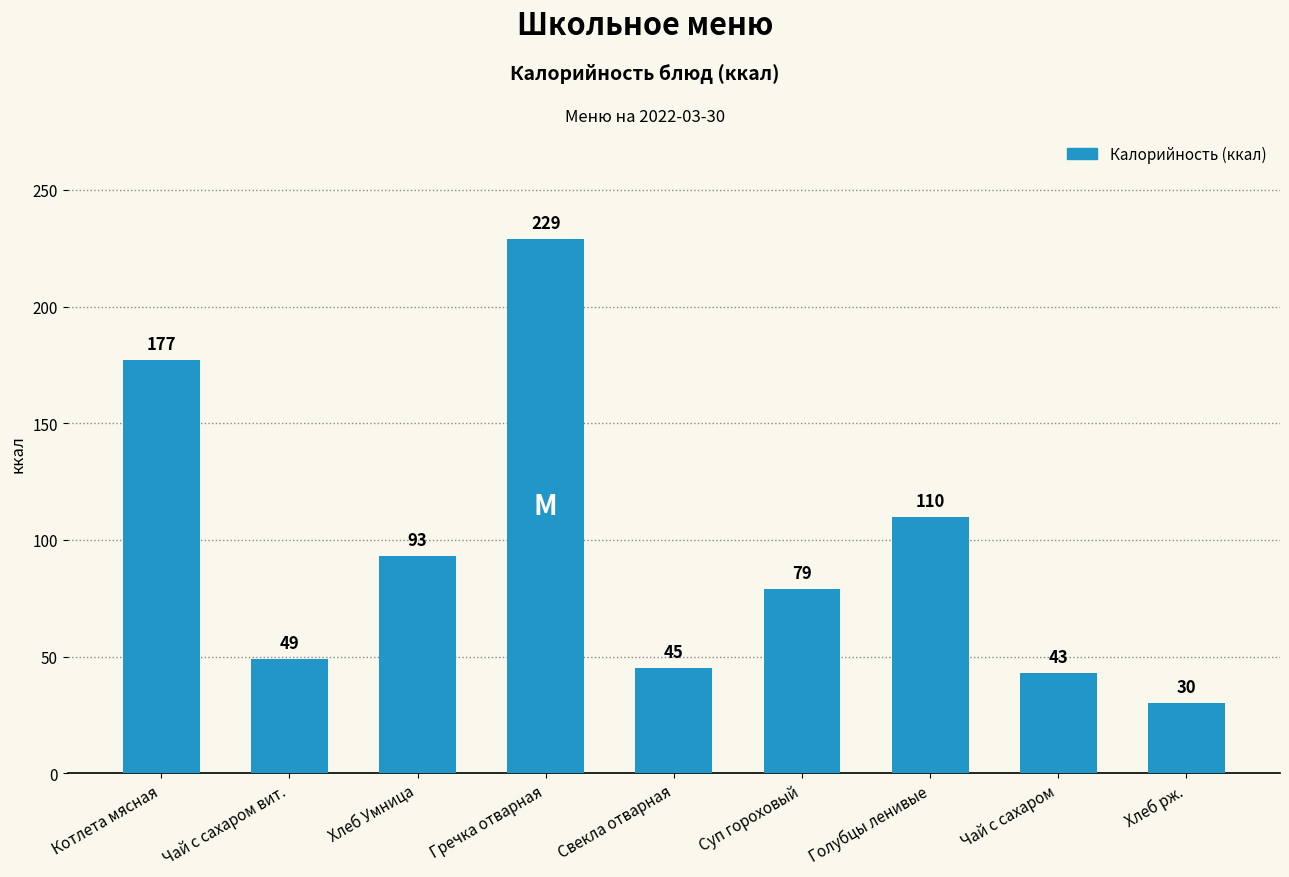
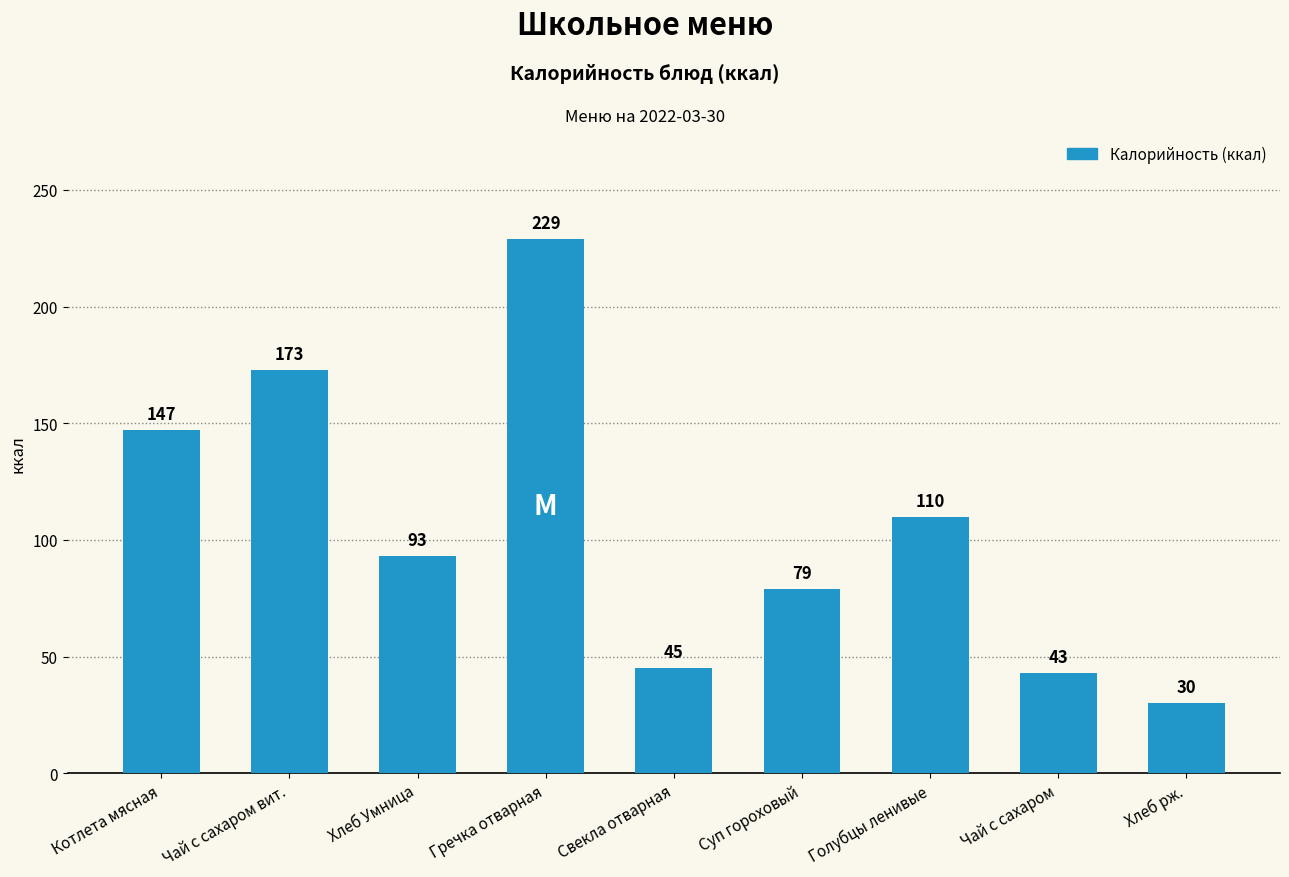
Котлета мясная: 177 -> 147
Чай с сахаром вит.: 49 -> 173
